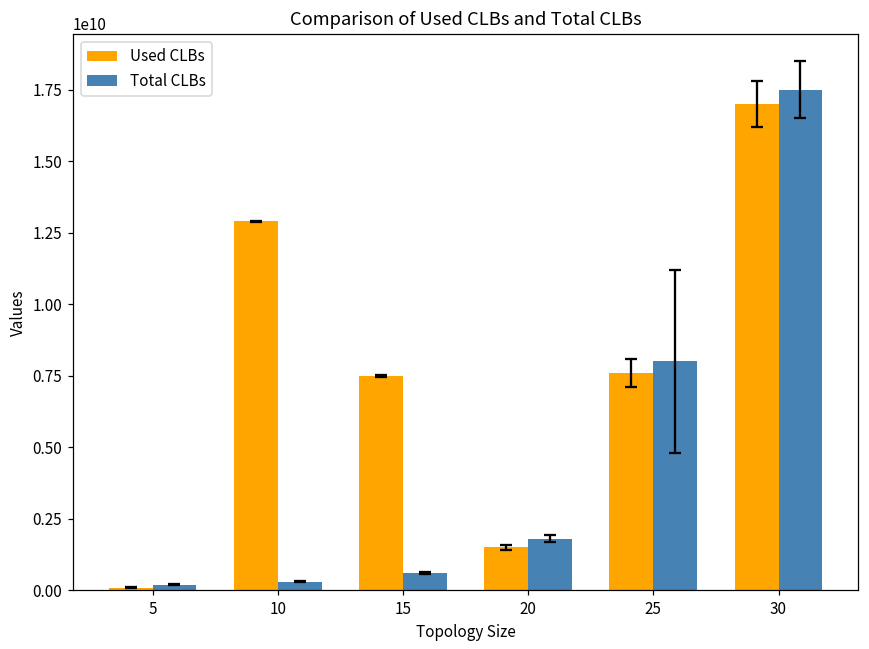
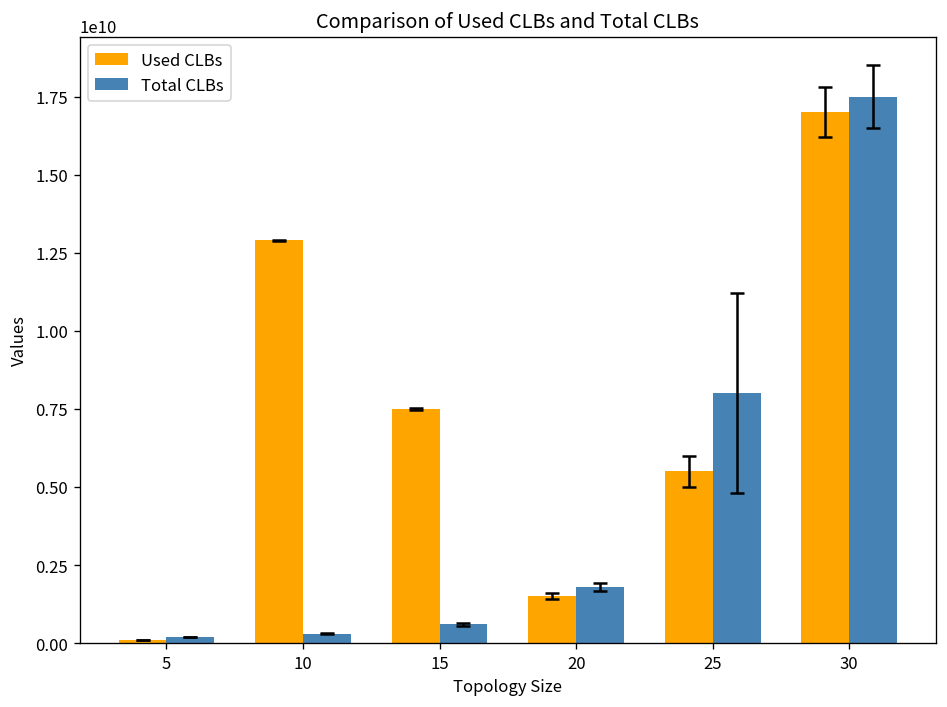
Used CLBs, 25: 7600000000 -> 5500000000
